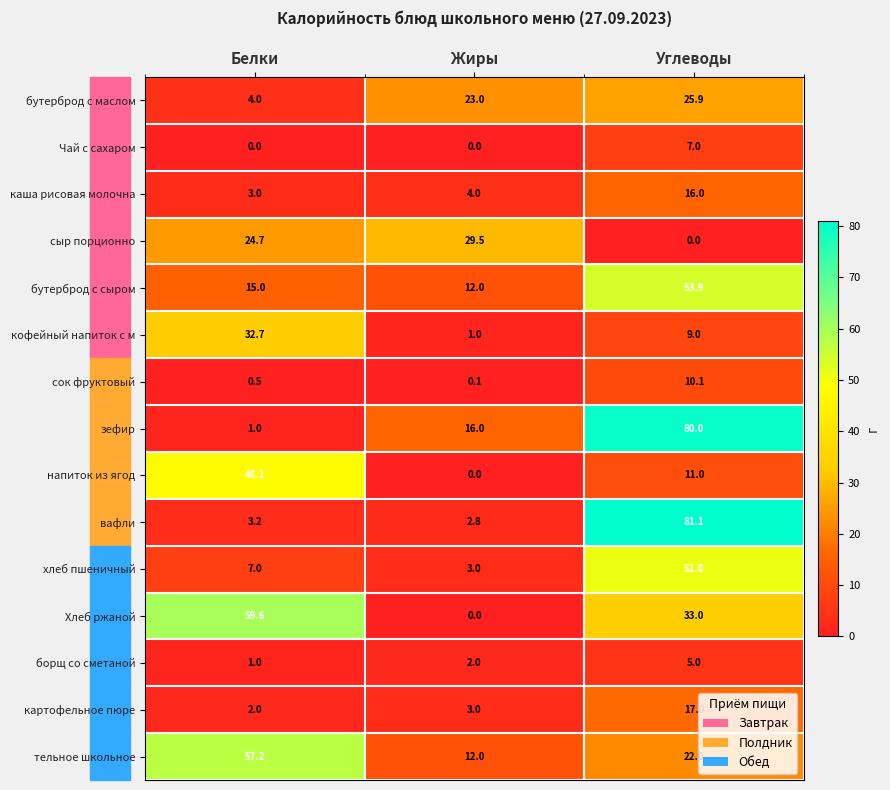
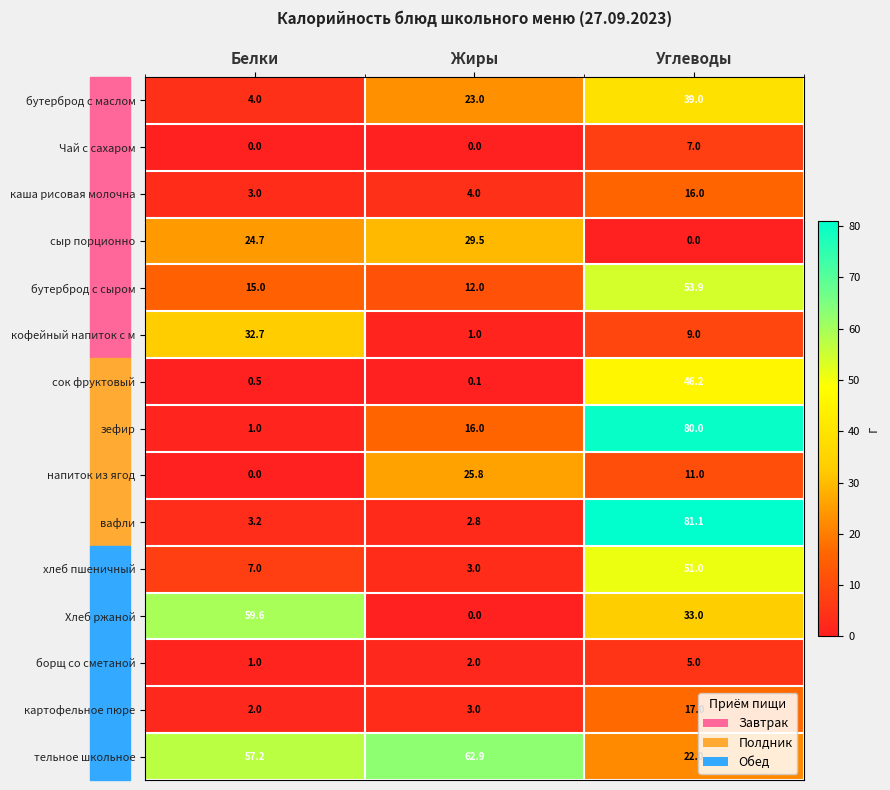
бутерброд с маслом, Углеводы: 25.9 -> 39.0
сок фруктовый, Углеводы: 10.1 -> 46.2
напиток из ягод, Белки: 48.1 -> 0.0
напиток из ягод, Жиры: 0.0 -> 25.8
тельное школьное, Жиры: 12.0 -> 62.9
